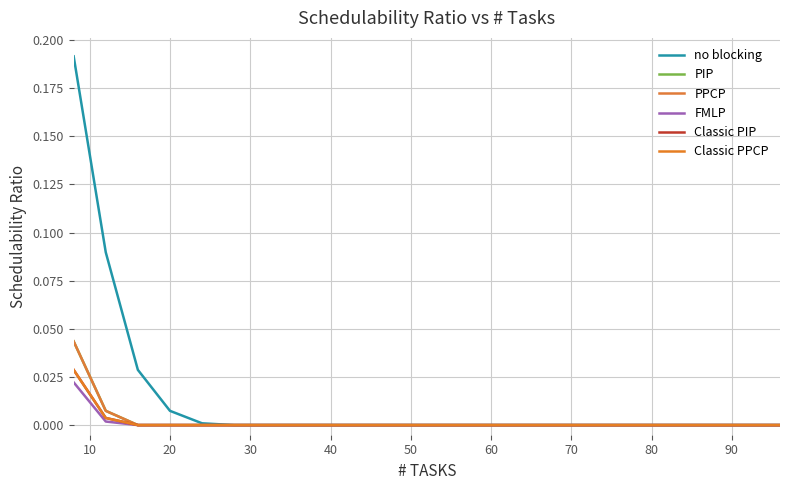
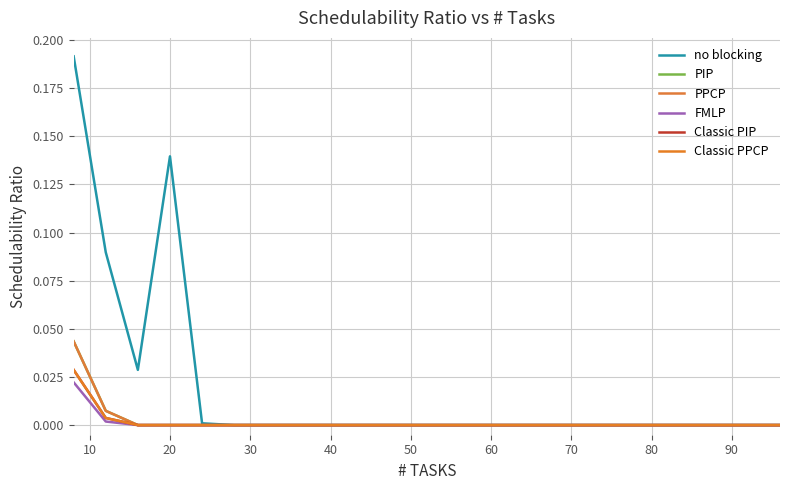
no blocking, 20: 0.007 -> 0.140
